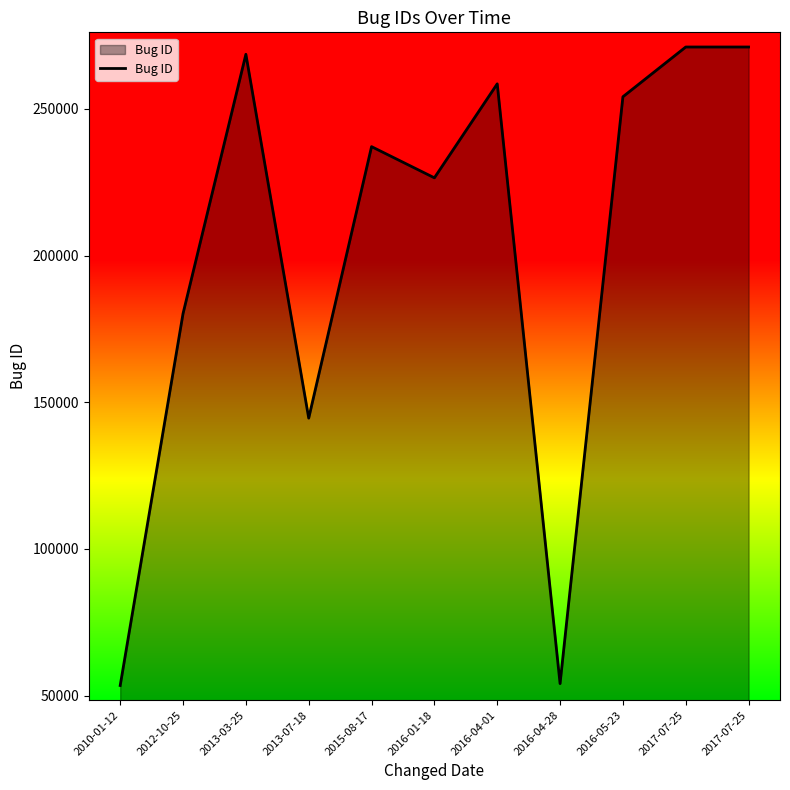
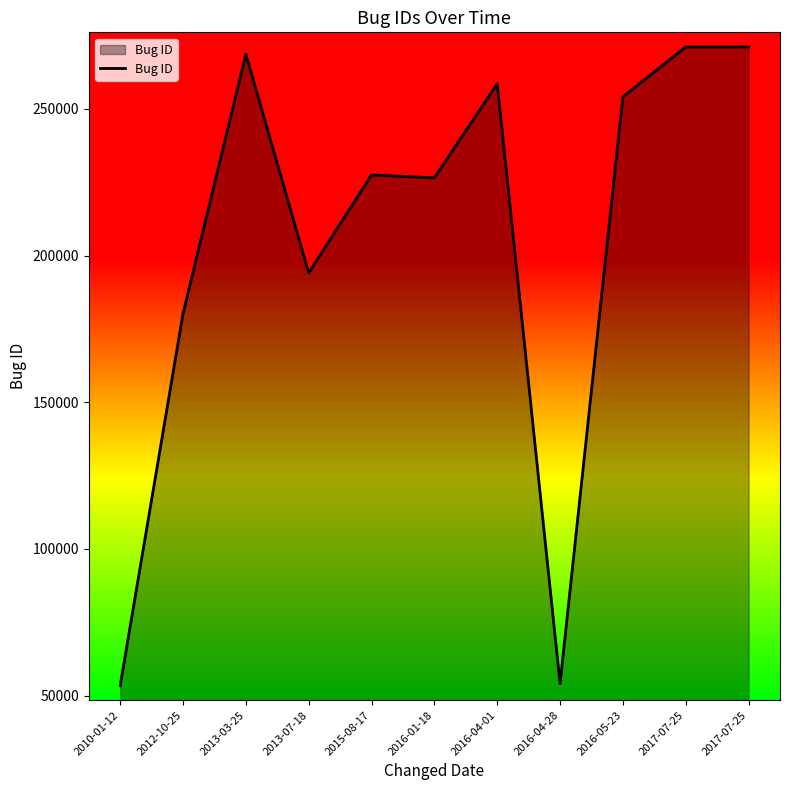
2013-07-18: 145000 -> 194000
2015-08-17: 237000 -> 227000
